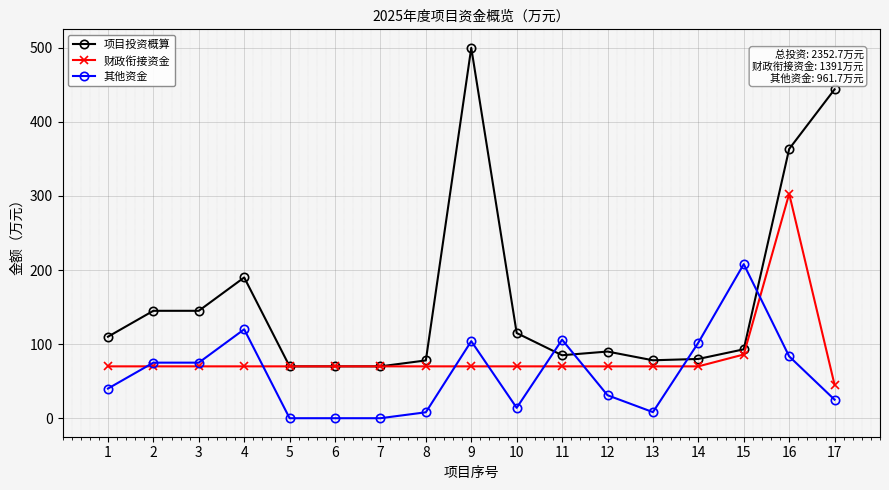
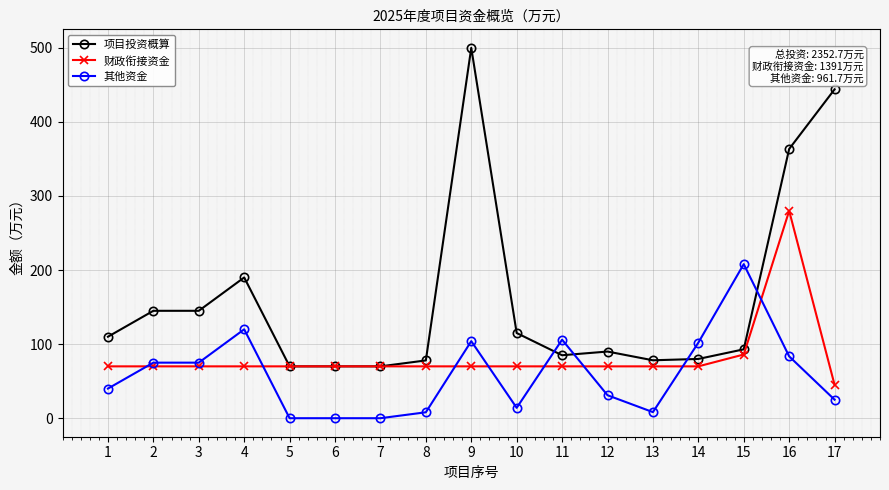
财政衔接资金, 16: 300 -> 280
